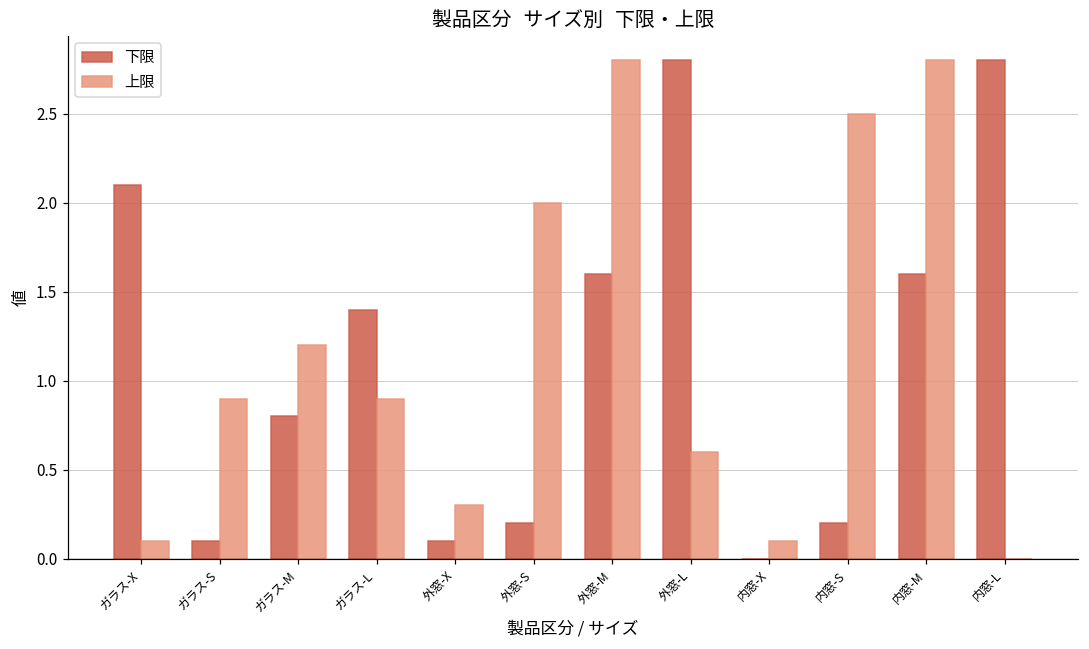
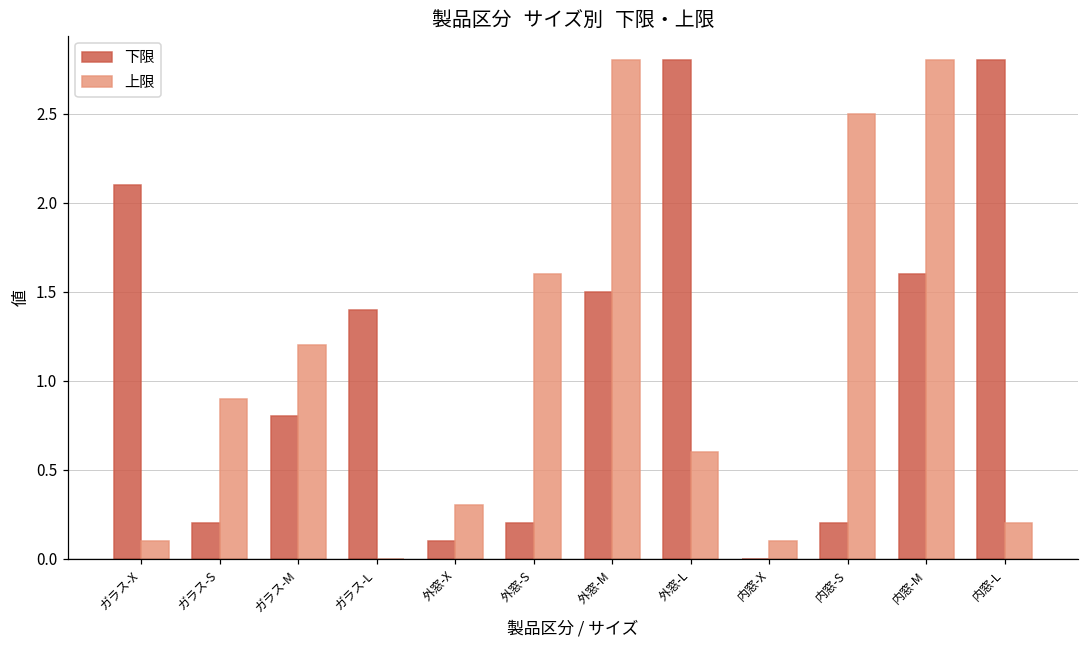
下限, ガラス-S: 0.1 -> 0.2
上限, ガラス-L: 0.9 -> 0.0
上限, 外窓-S: 2.0 -> 1.6
下限, 外窓-M: 1.6 -> 1.5
上限, 内窓-L: 0.0 -> 0.2
